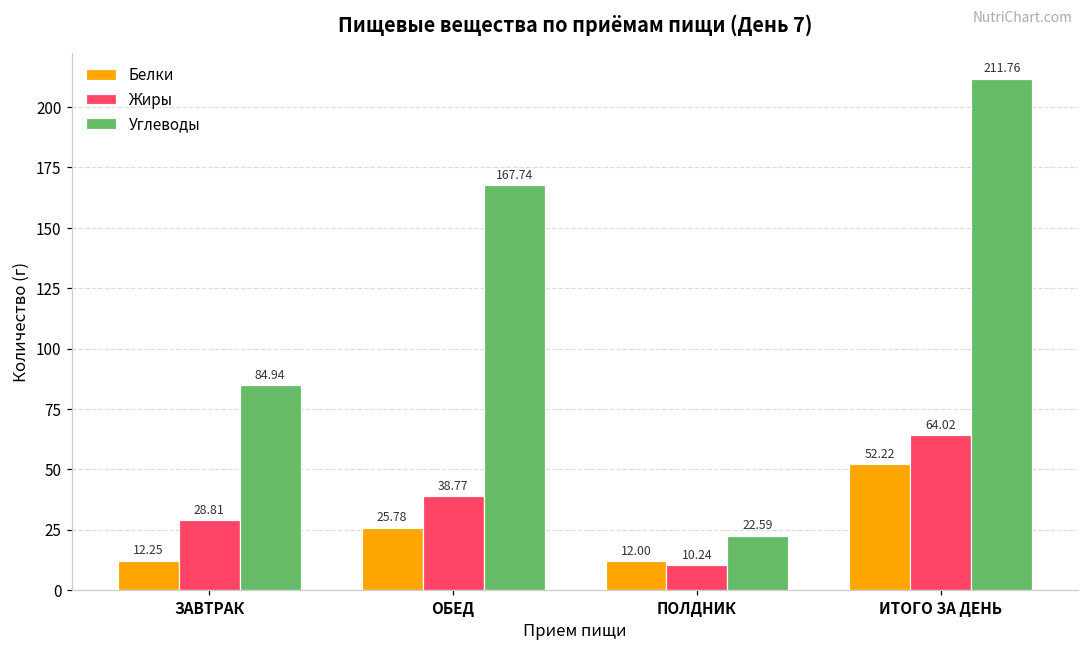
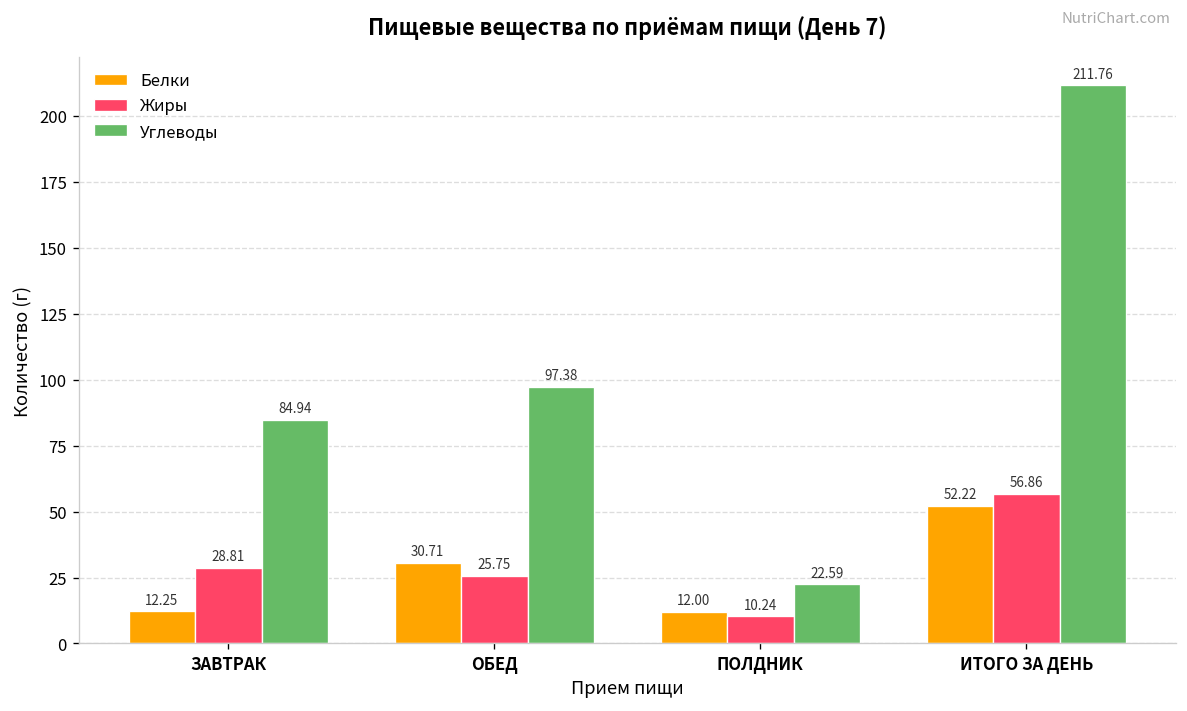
Белки, ОБЕД: 25.78 -> 30.71
Жиры, ОБЕД: 38.77 -> 25.75
Углеводы, ОБЕД: 167.74 -> 97.38
Жиры, ИТОГО ЗА ДЕНЬ: 64.02 -> 56.86
